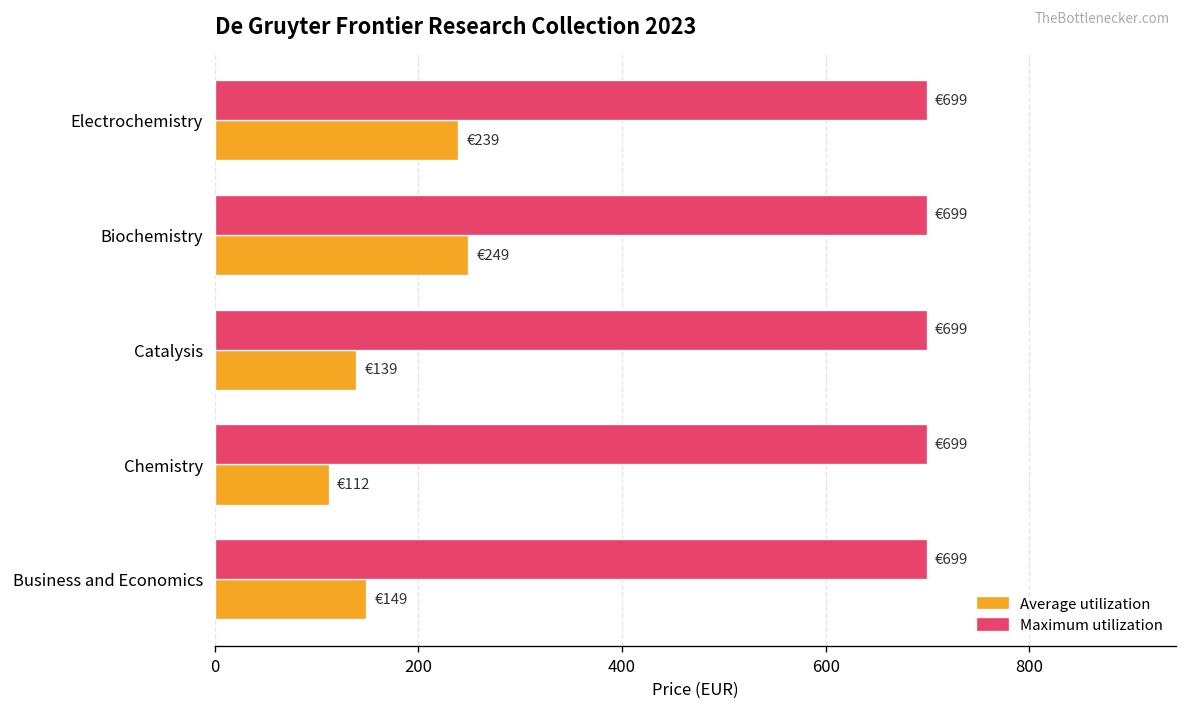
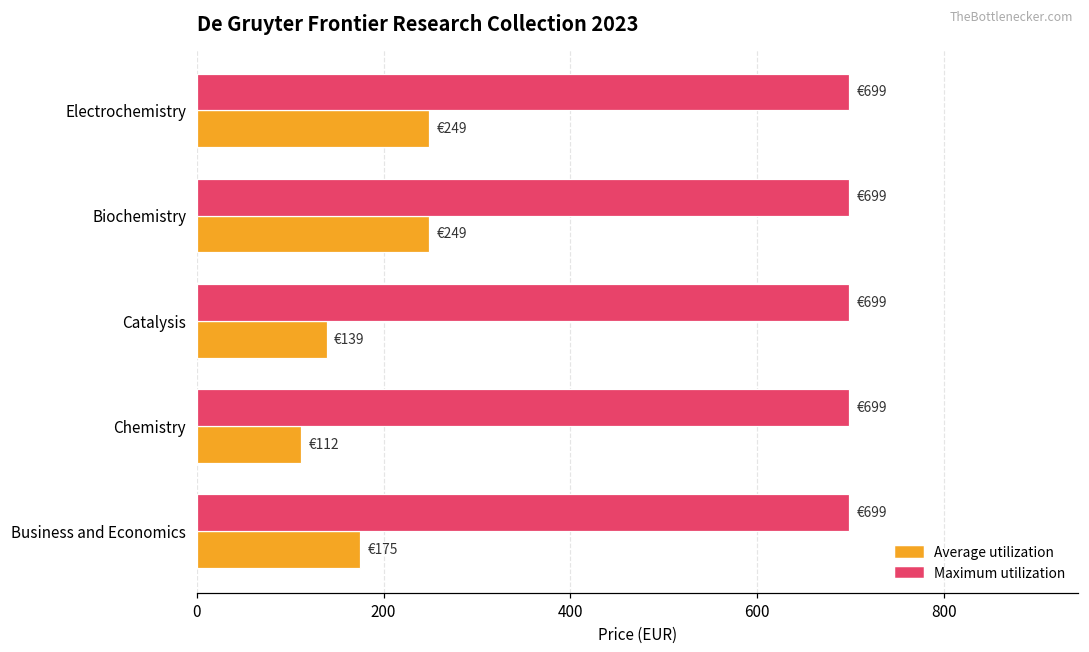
Average utilization, Electrochemistry: €239 -> €249
Average utilization, Business and Economics: €149 -> €175
